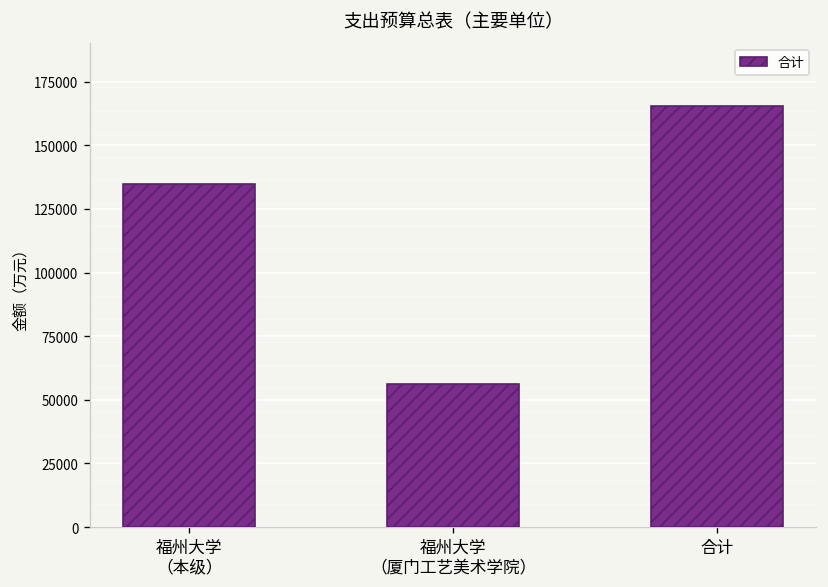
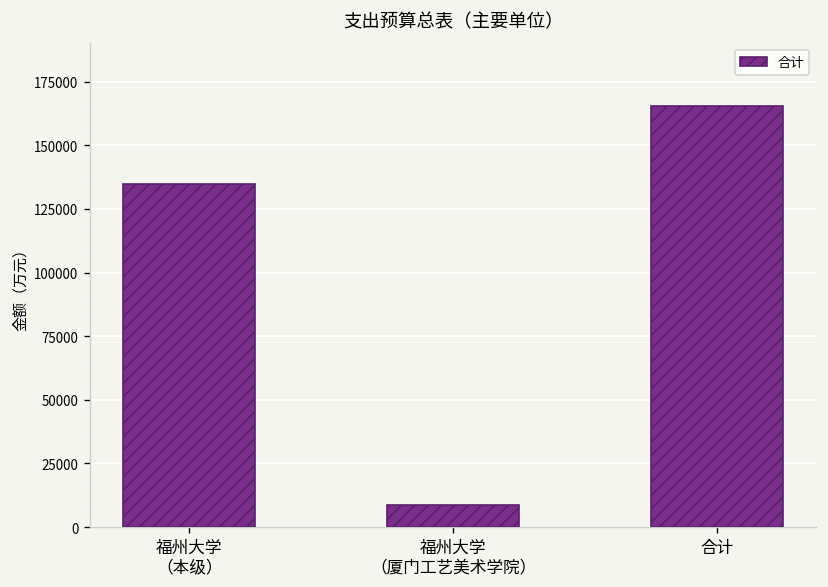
福州大学 （厦门工艺美术学院）: 56000 -> 9000
